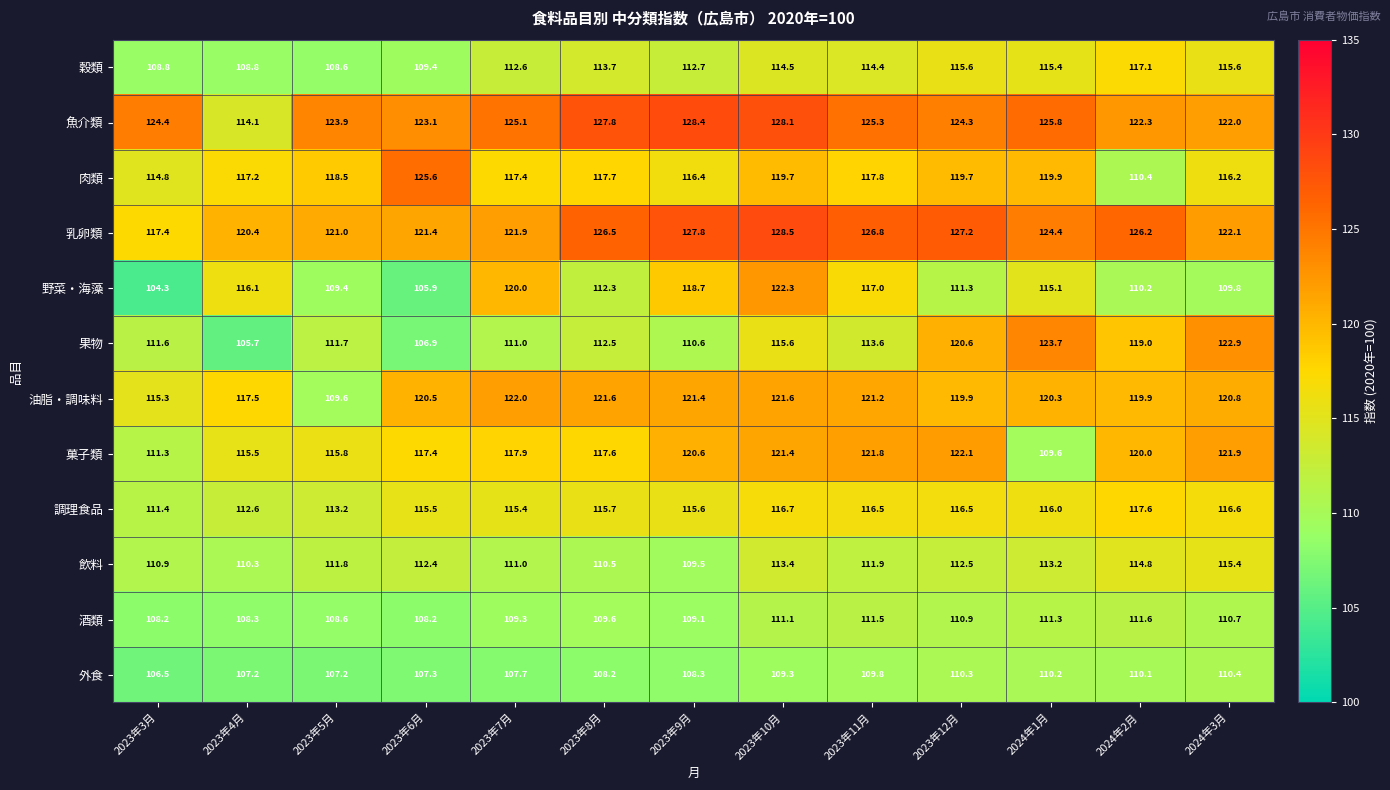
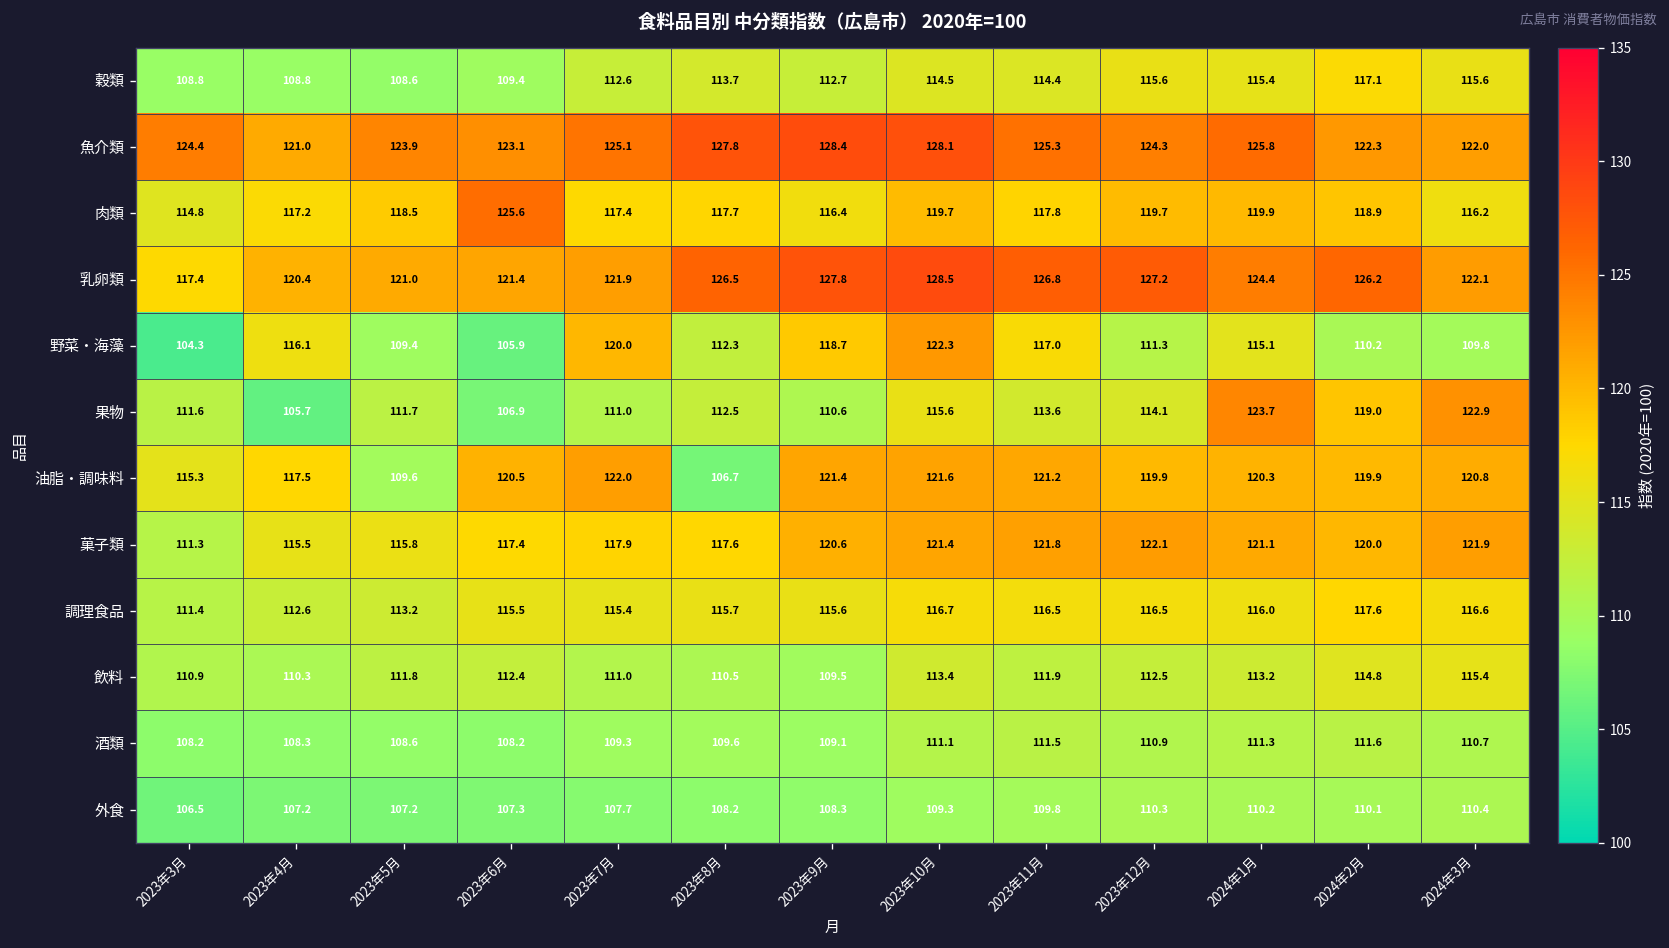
魚介類, 2023年4月: 114.1 -> 121.0
肉類, 2024年2月: 110.4 -> 118.9
果物, 2023年12月: 120.6 -> 114.1
油脂・調味料, 2023年8月: 121.6 -> 106.7
菓子類, 2024年1月: 109.6 -> 121.1
